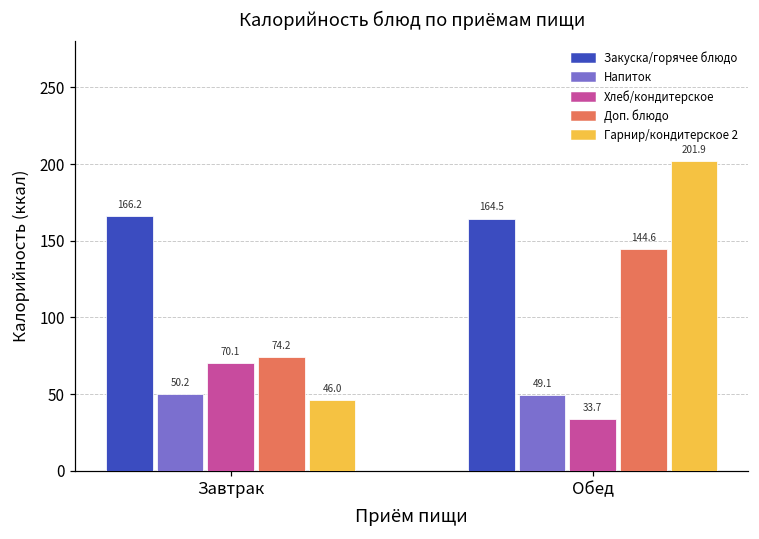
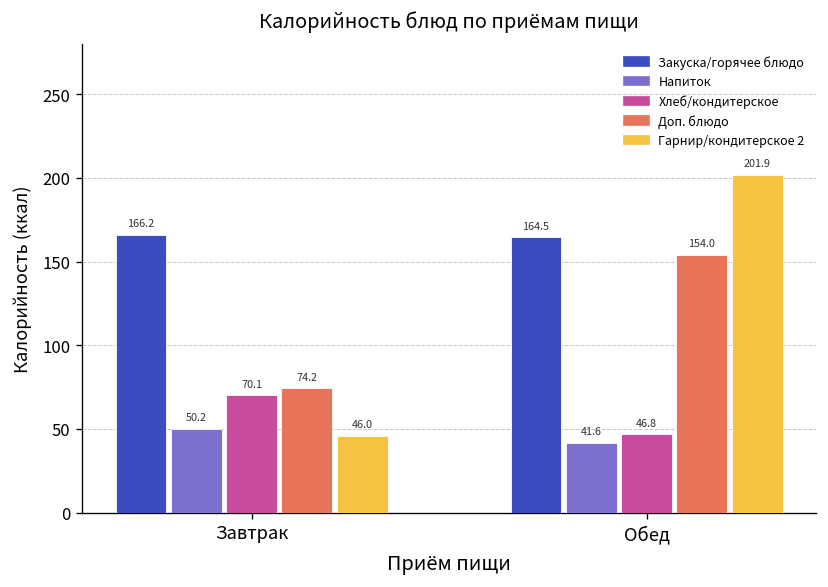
Напиток, Обед: 49.1 -> 41.6
Хлеб/кондитерское, Обед: 33.7 -> 46.8
Доп. блюдо, Обед: 144.6 -> 154.0
